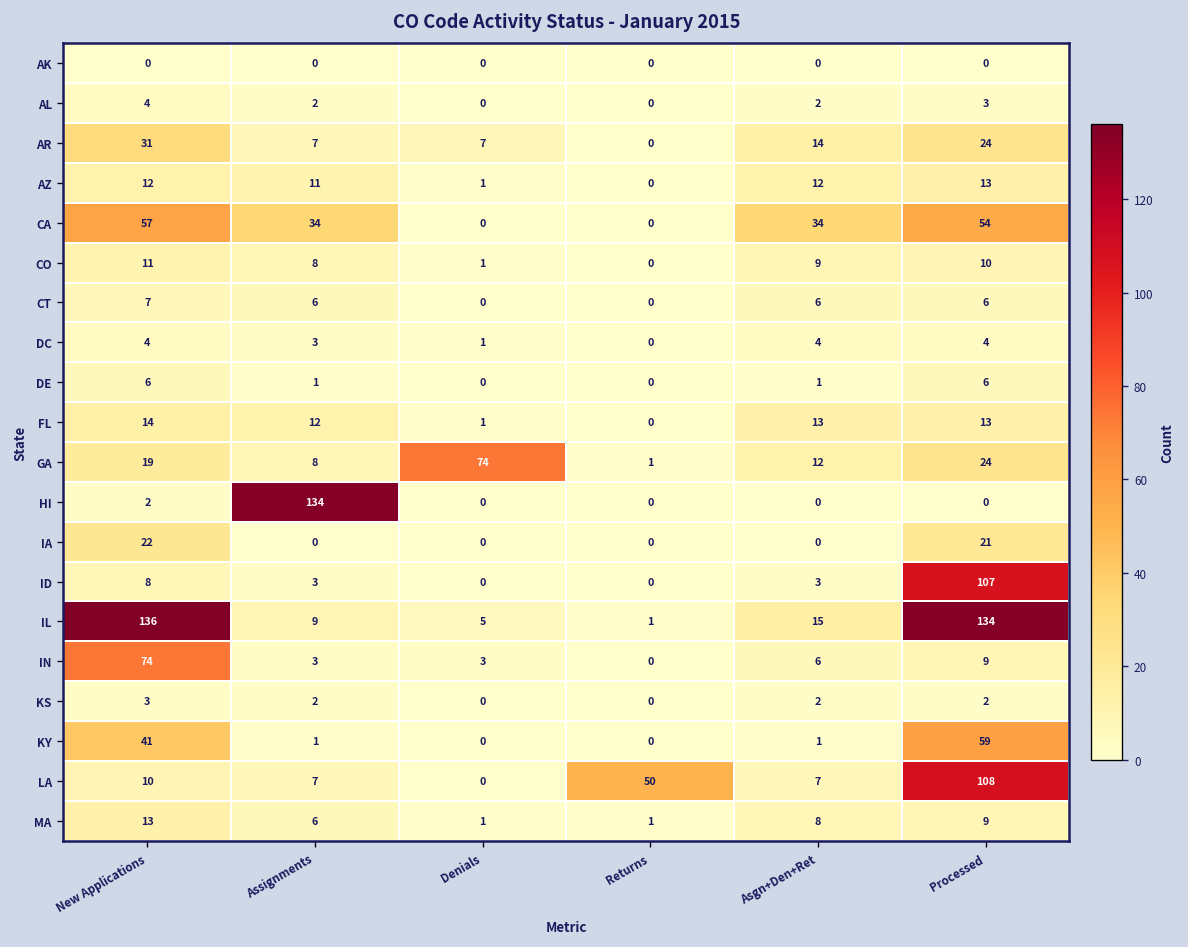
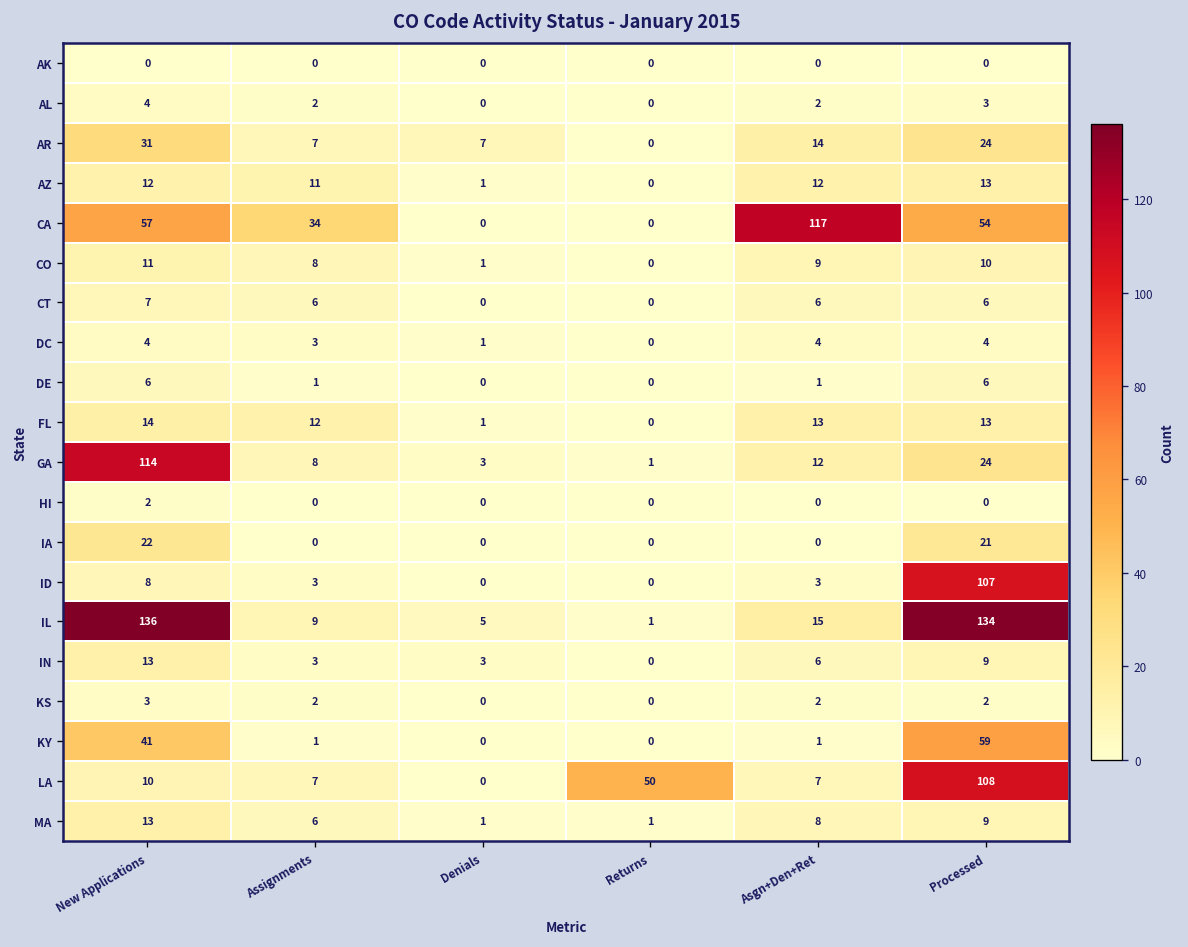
CA, Asgn+Den+Ret: 34 -> 117
GA, New Applications: 19 -> 114
GA, Denials: 74 -> 3
HI, Assignments: 134 -> 0
IN, New Applications: 74 -> 13
